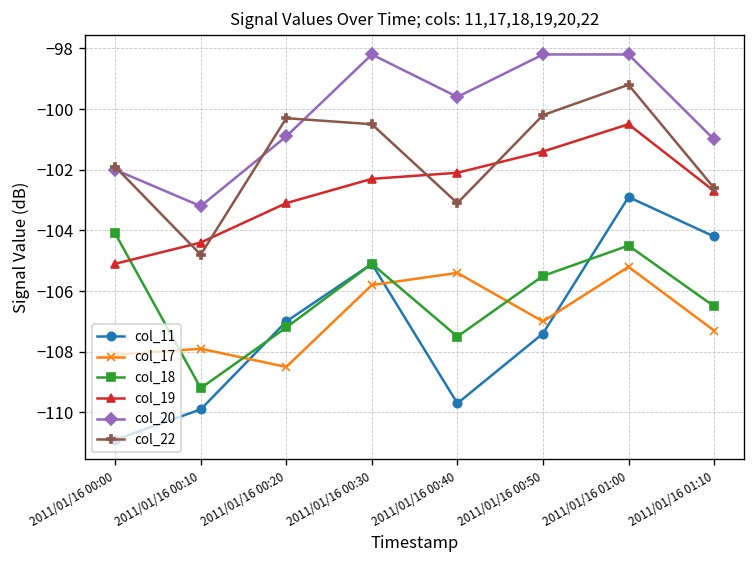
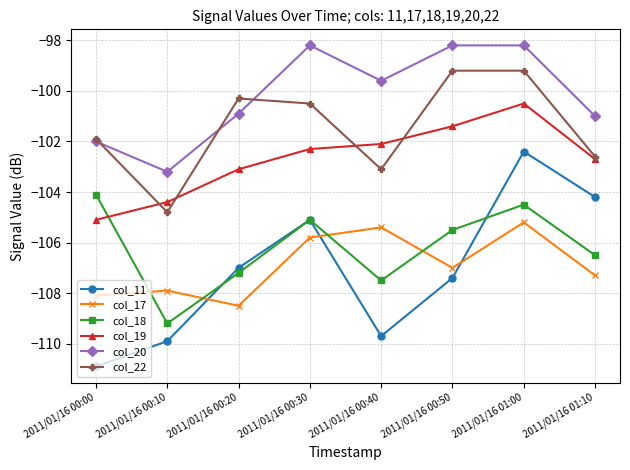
col_22, 2011/01/16 00:50: -100.2 -> -99.2
col_11, 2011/01/16 01:00: -102.9 -> -102.4
